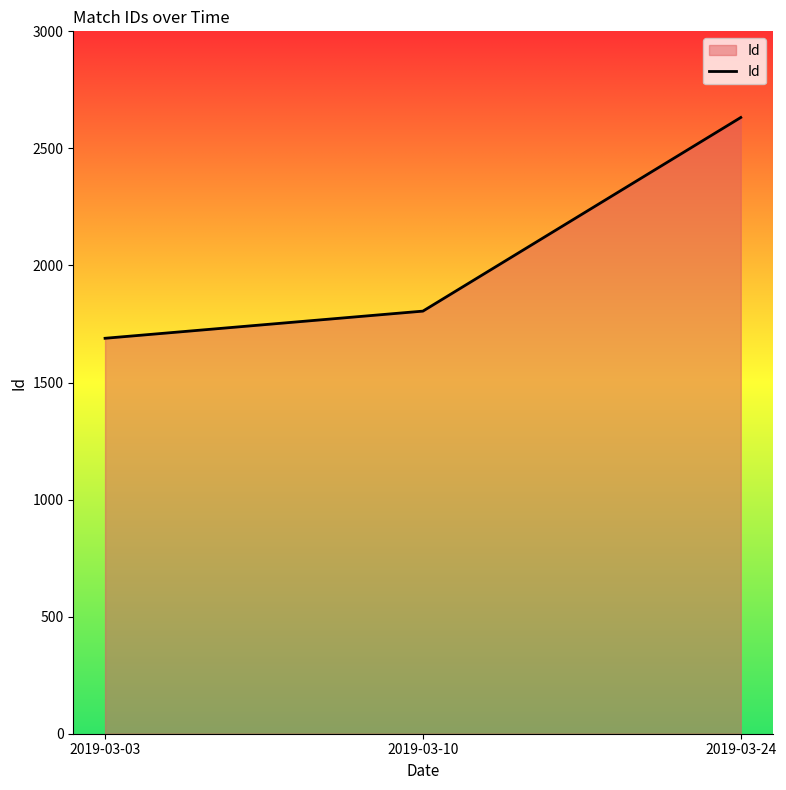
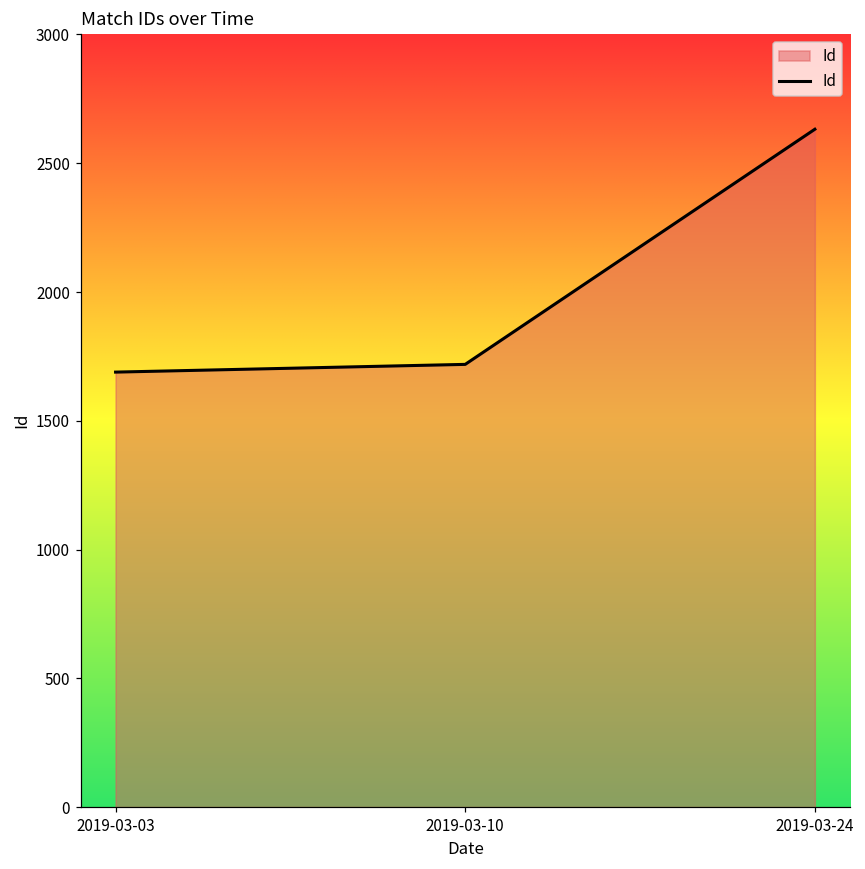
2019-03-10: 1810 -> 1720
